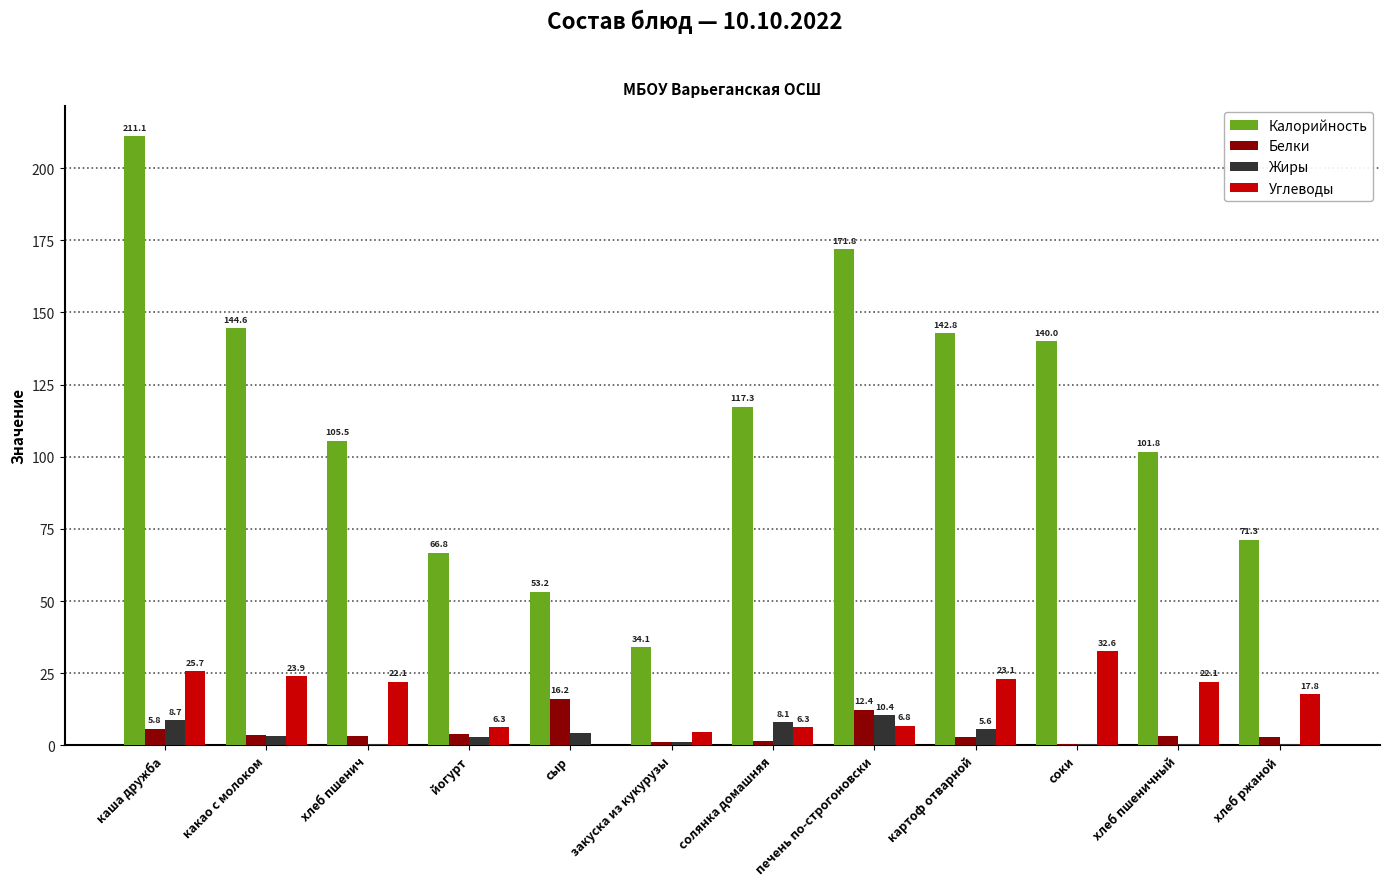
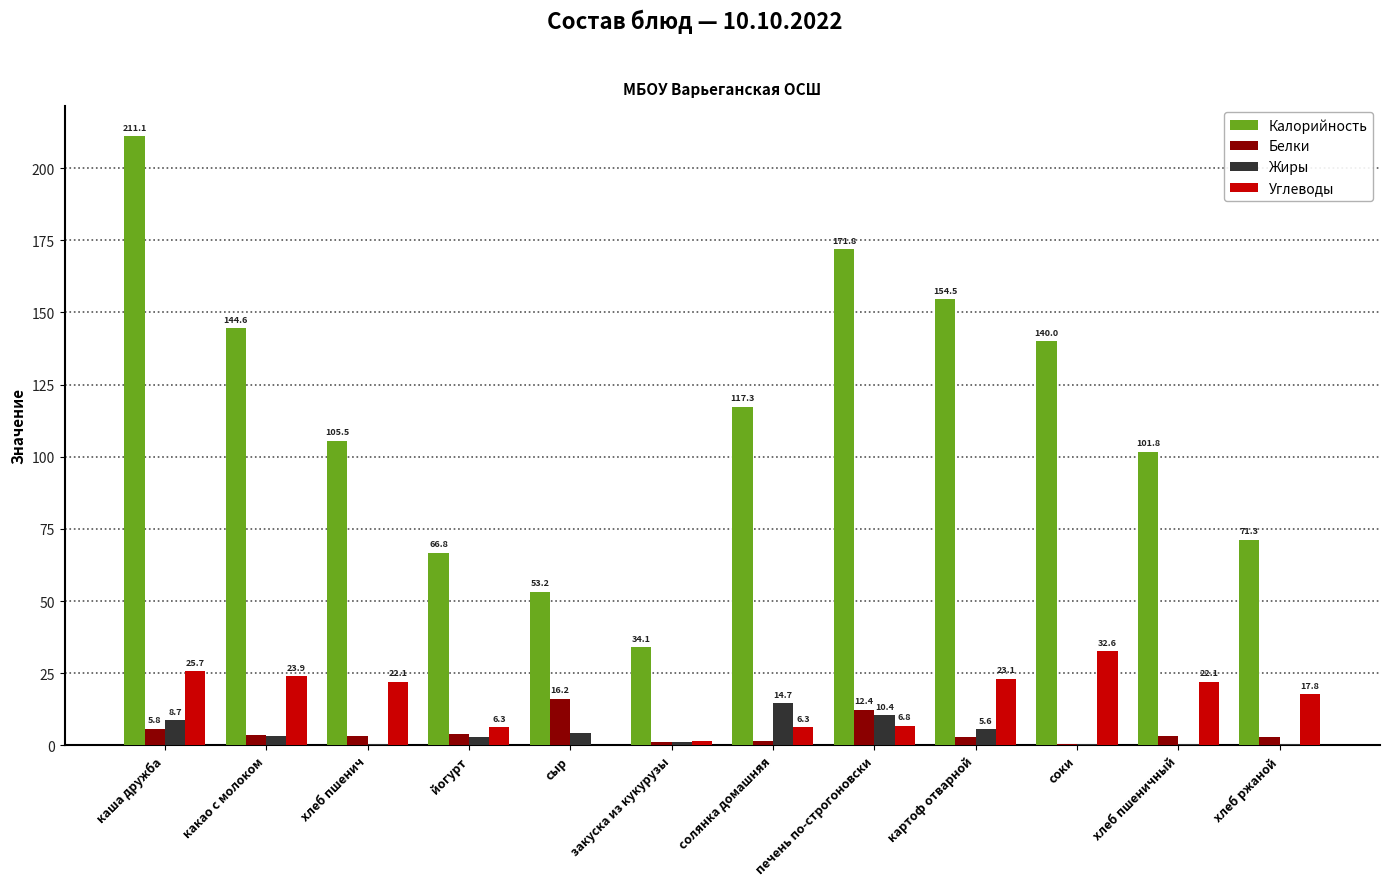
Углеводы, закуска из кукурузы: 5 -> 2
Жиры, солянка домашняя: 8.1 -> 14.7
Калорийность, картоф отварной: 142.8 -> 154.5
